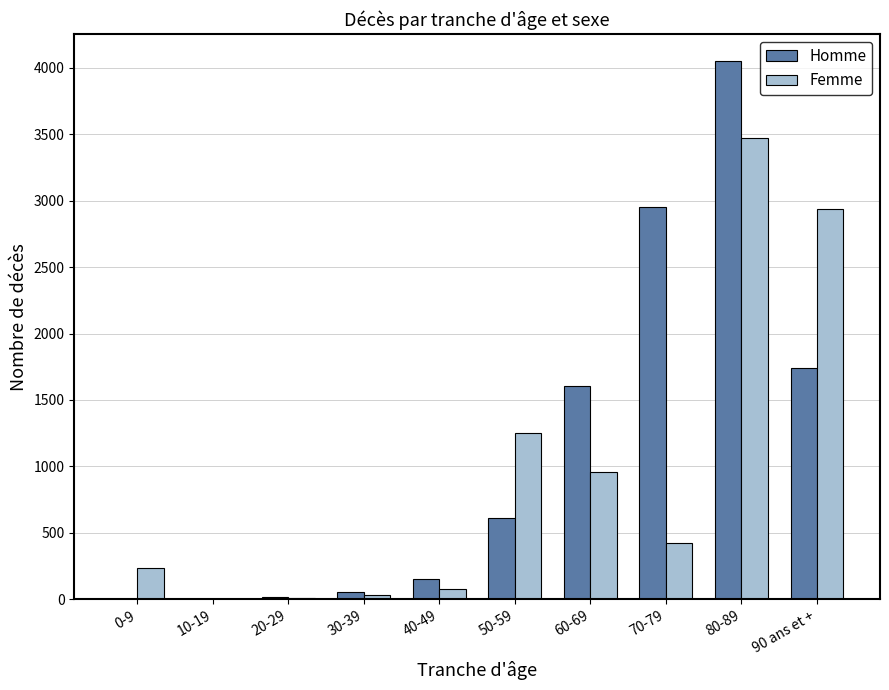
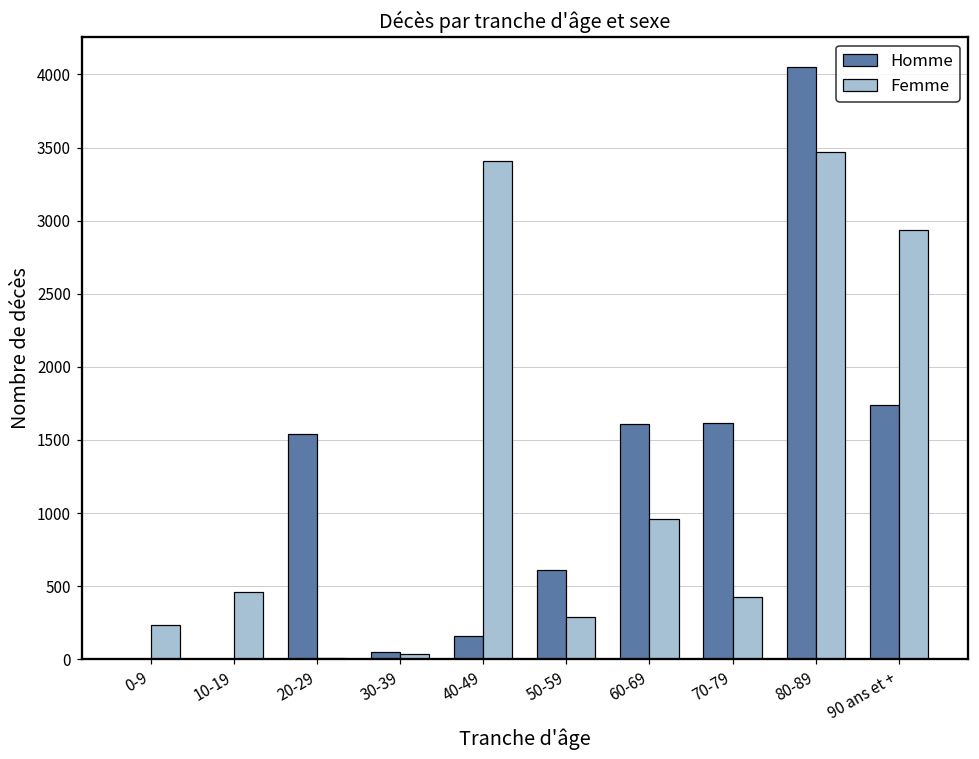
Femme, 10-19: 0 -> 460
Homme, 20-29: 10 -> 1540
Femme, 40-49: 80 -> 3410
Femme, 50-59: 1260 -> 290
Homme, 70-79: 2950 -> 1620
